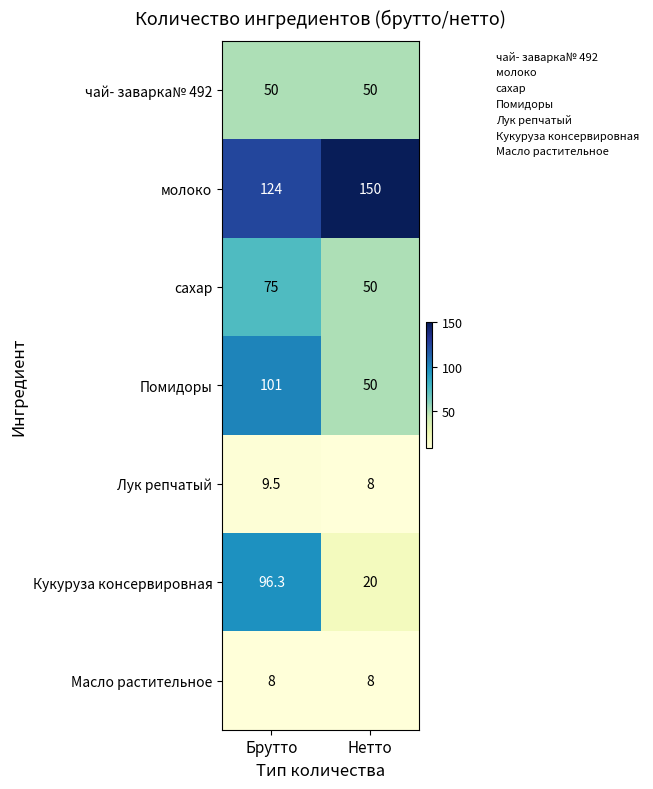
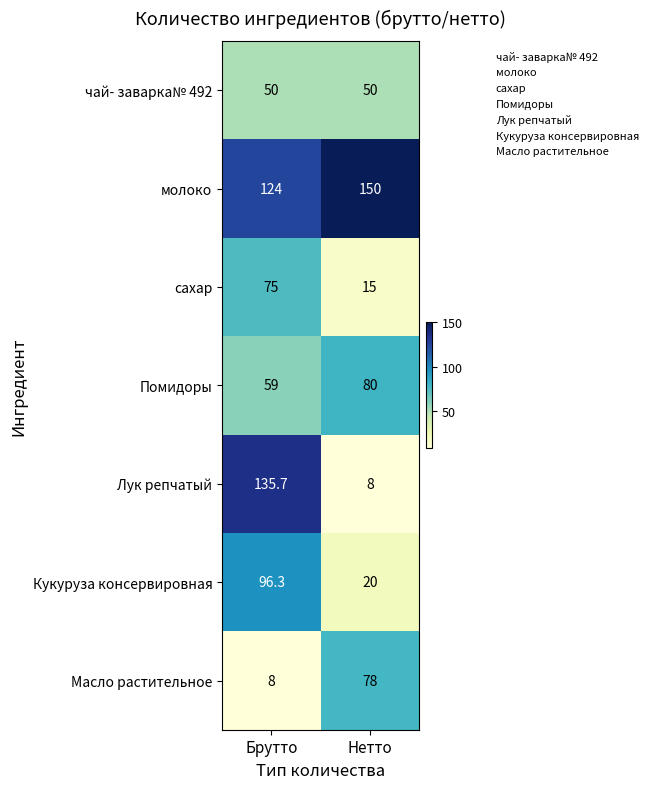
сахар, Нетто: 50 -> 15
Помидоры, Брутто: 101 -> 59
Помидоры, Нетто: 50 -> 80
Лук репчатый, Брутто: 9.5 -> 135.7
Масло растительное, Нетто: 8 -> 78
